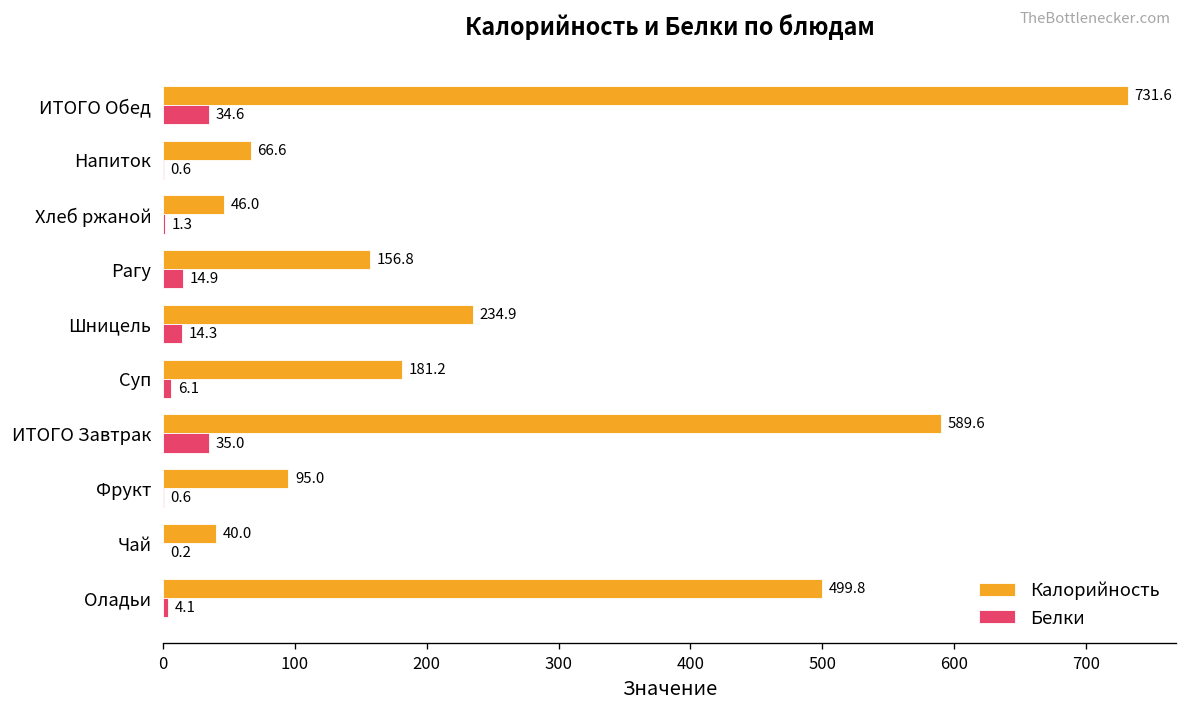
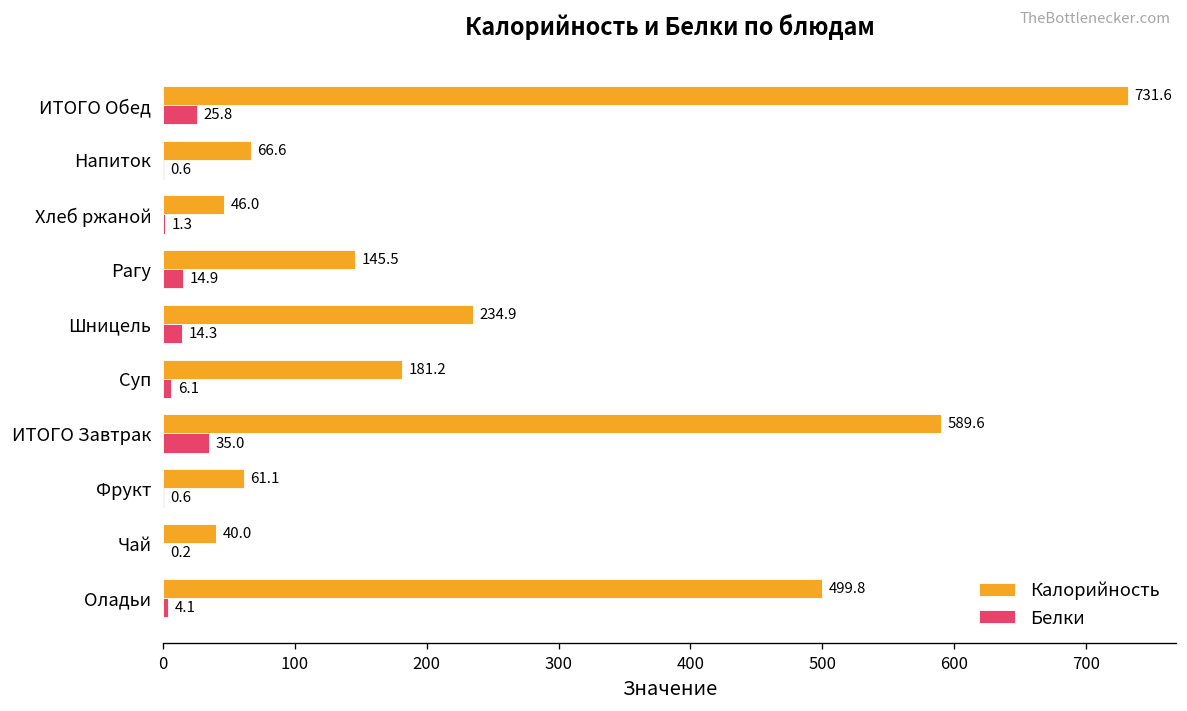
Белки, ИТОГО Обед: 34.6 -> 25.8
Калорийность, Рагу: 156.8 -> 145.5
Калорийность, Фрукт: 95.0 -> 61.1
